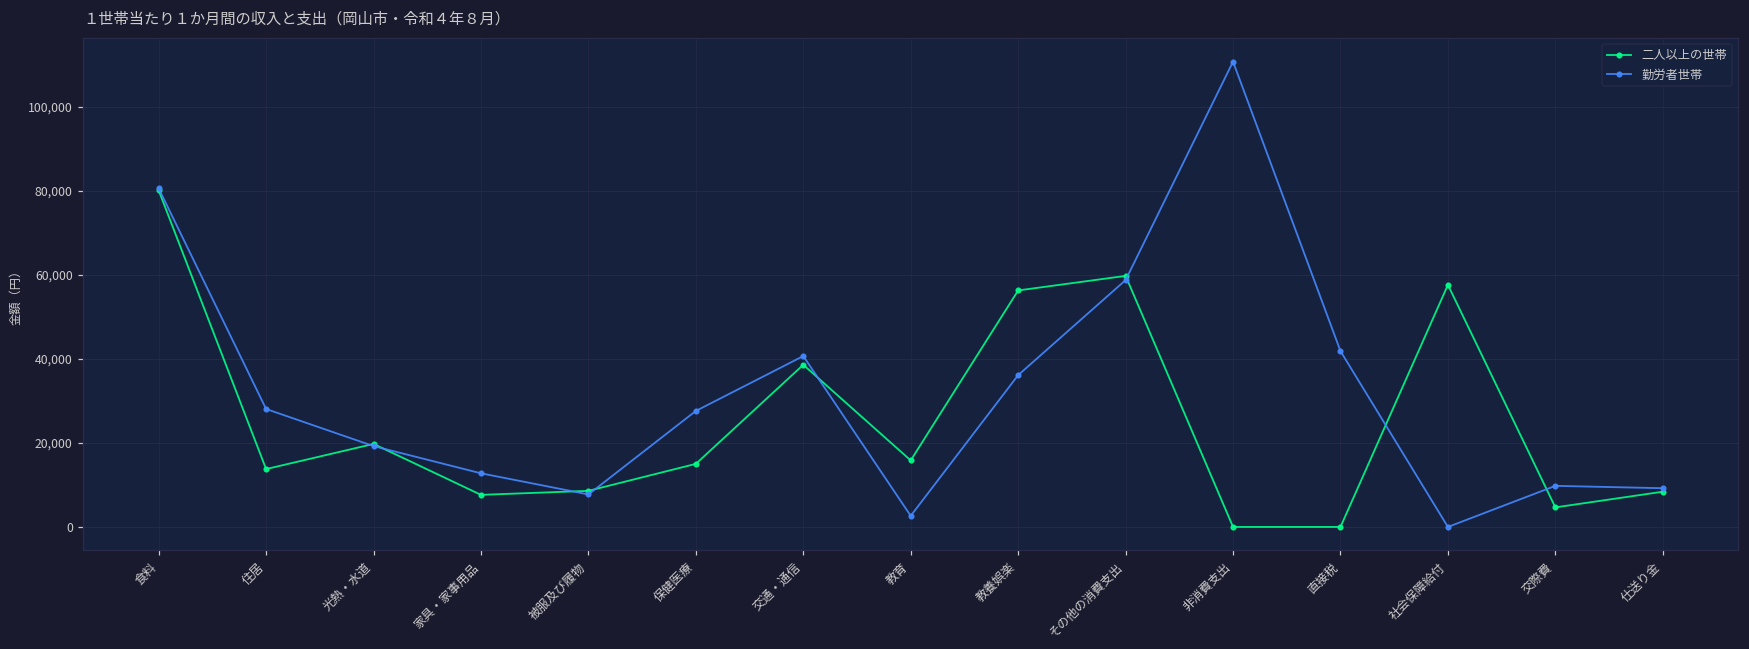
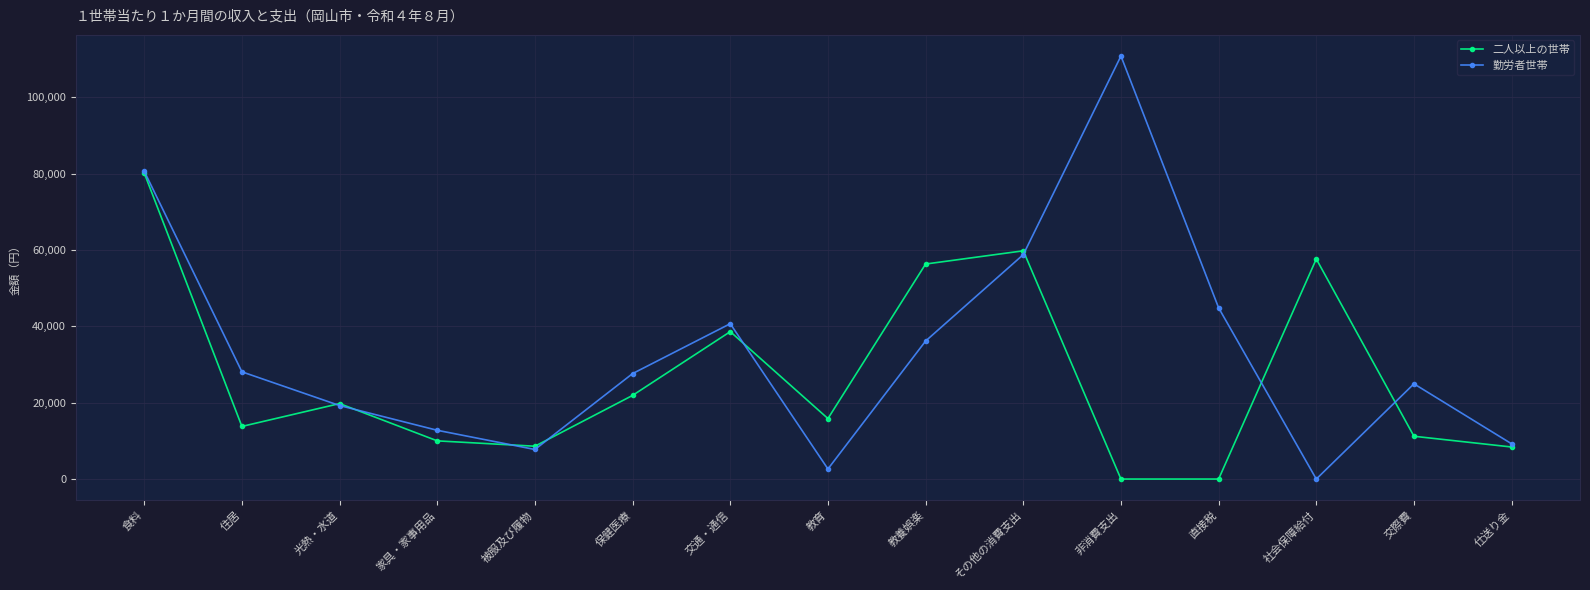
二人以上の世帯, 家具・家事用品: 8,000 -> 10,000
二人以上の世帯, 保健医療: 15,000 -> 22,000
勤労者世帯, 直接税: 42,000 -> 45,000
二人以上の世帯, 交際費: 5,000 -> 11,000
勤労者世帯, 交際費: 10,000 -> 25,000
